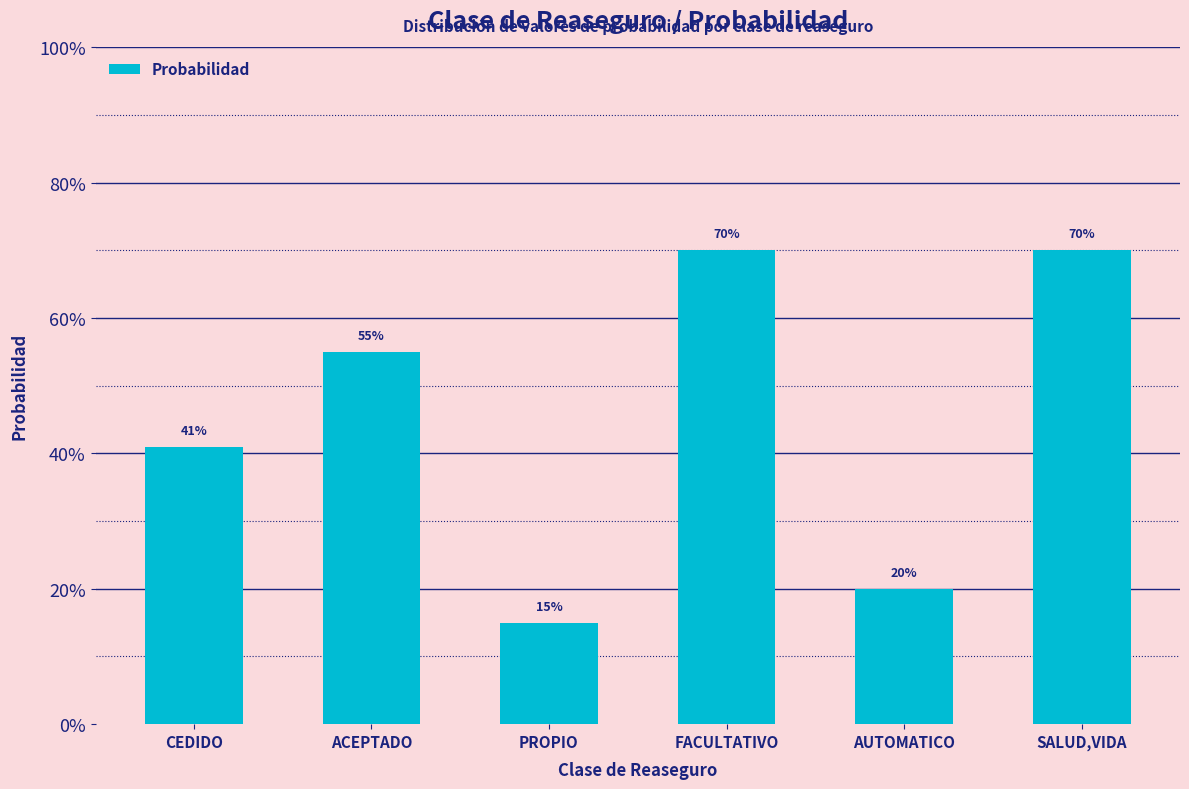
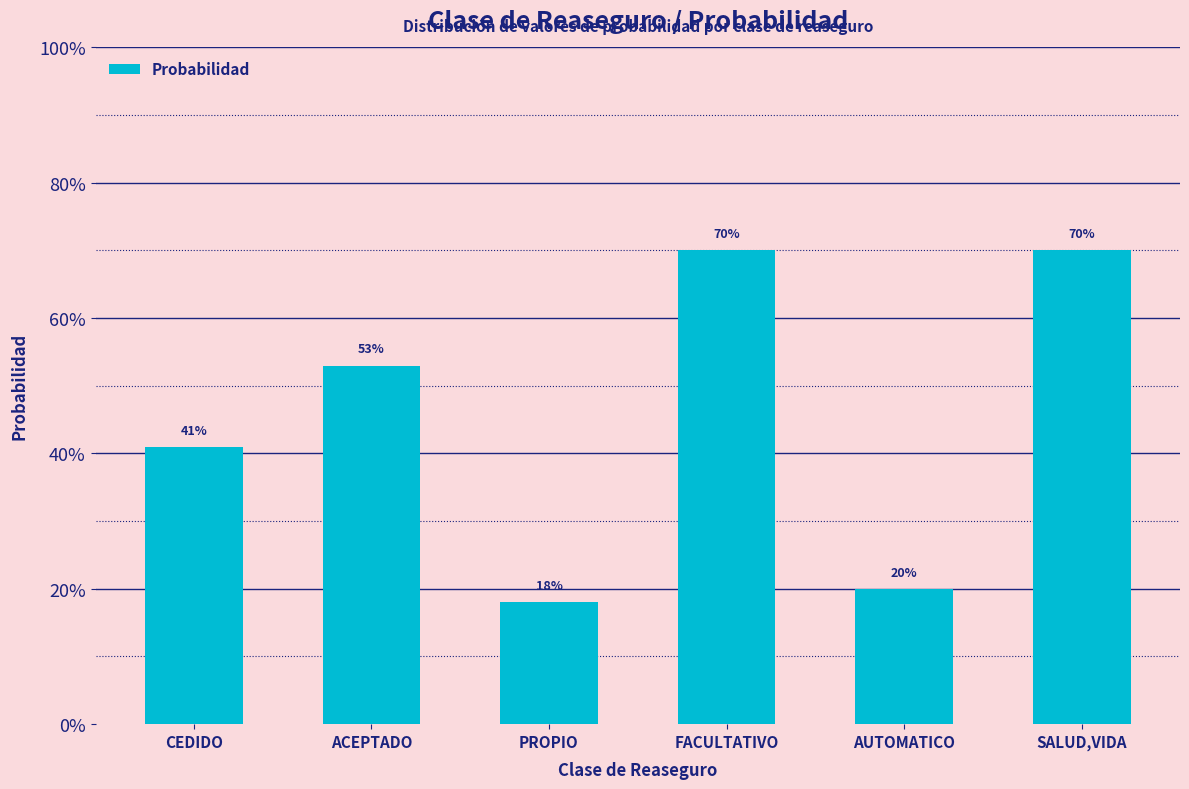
ACEPTADO: 55% -> 53%
PROPIO: 15% -> 18%
